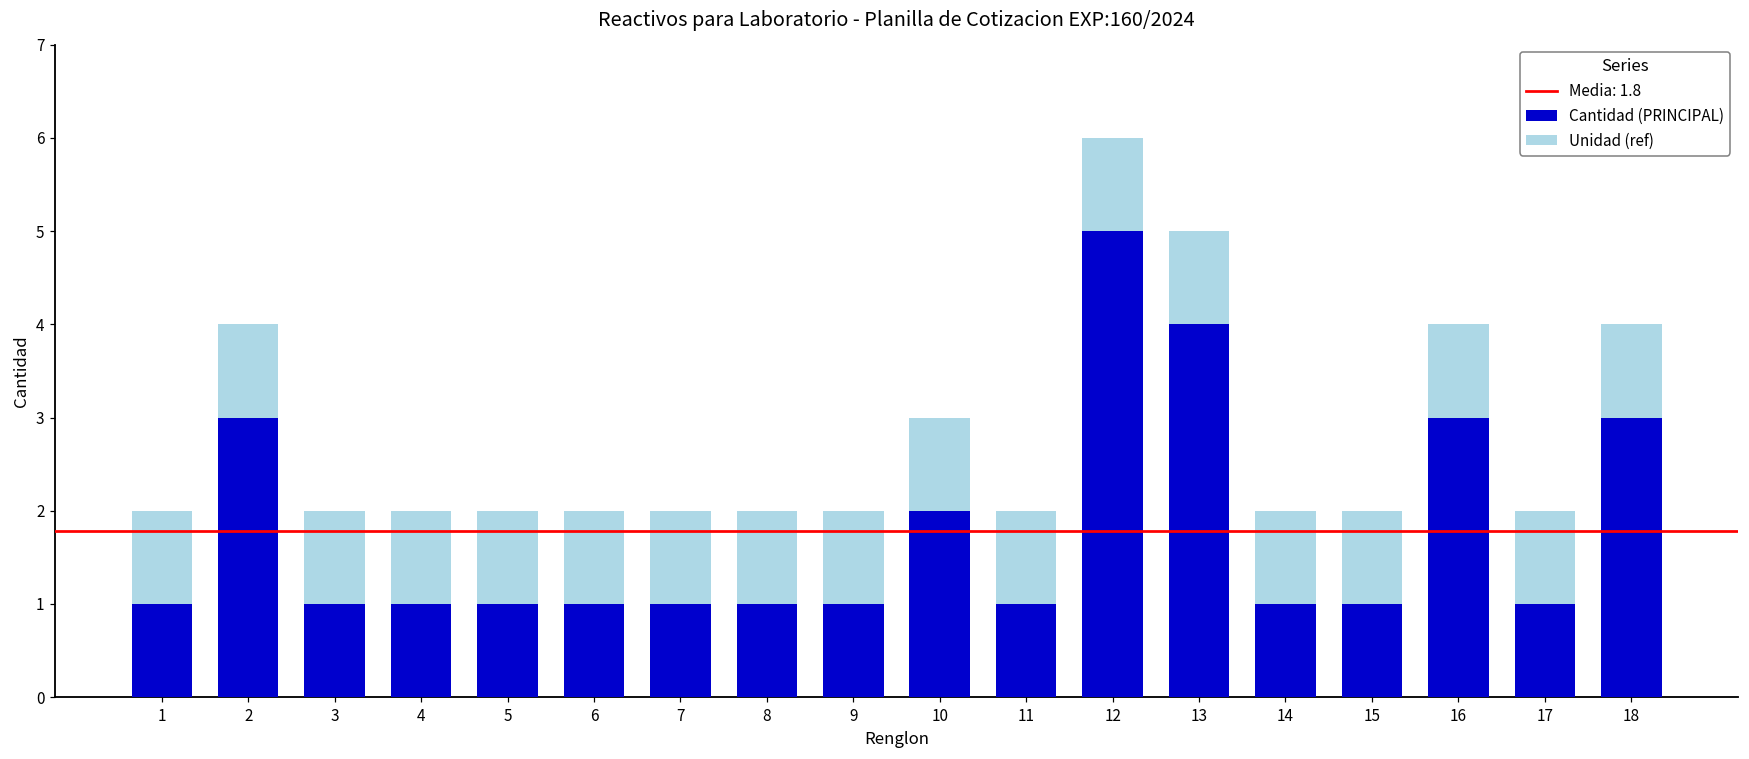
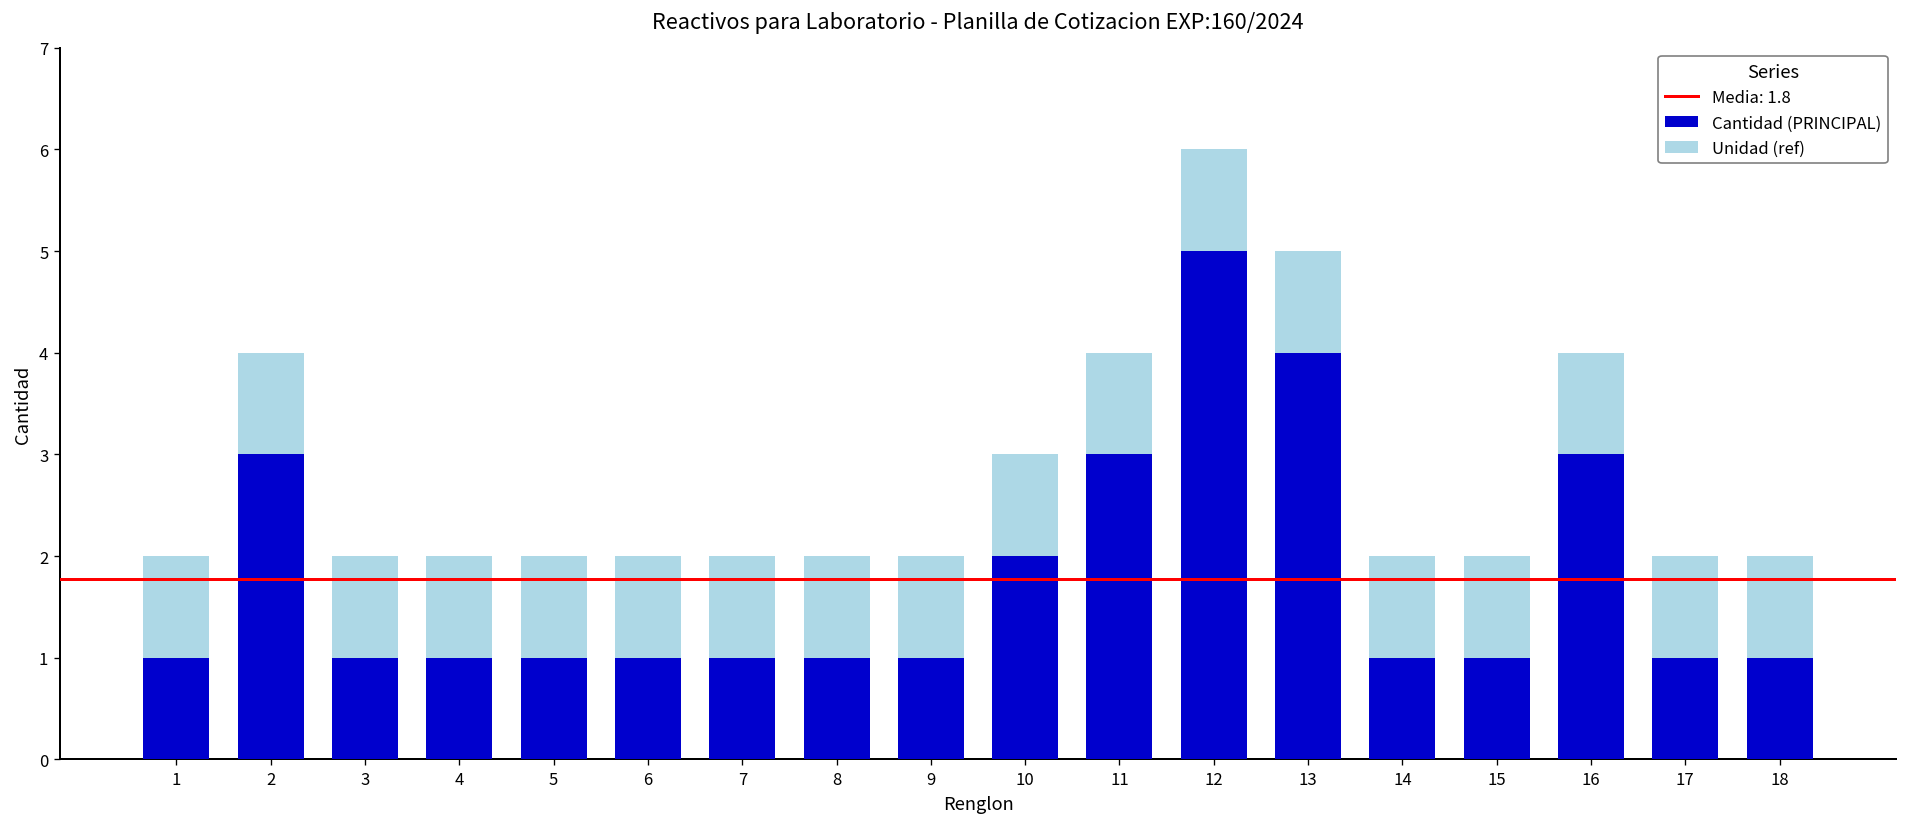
Cantidad (PRINCIPAL), 11: 1 -> 3
Cantidad (PRINCIPAL), 18: 3 -> 1
